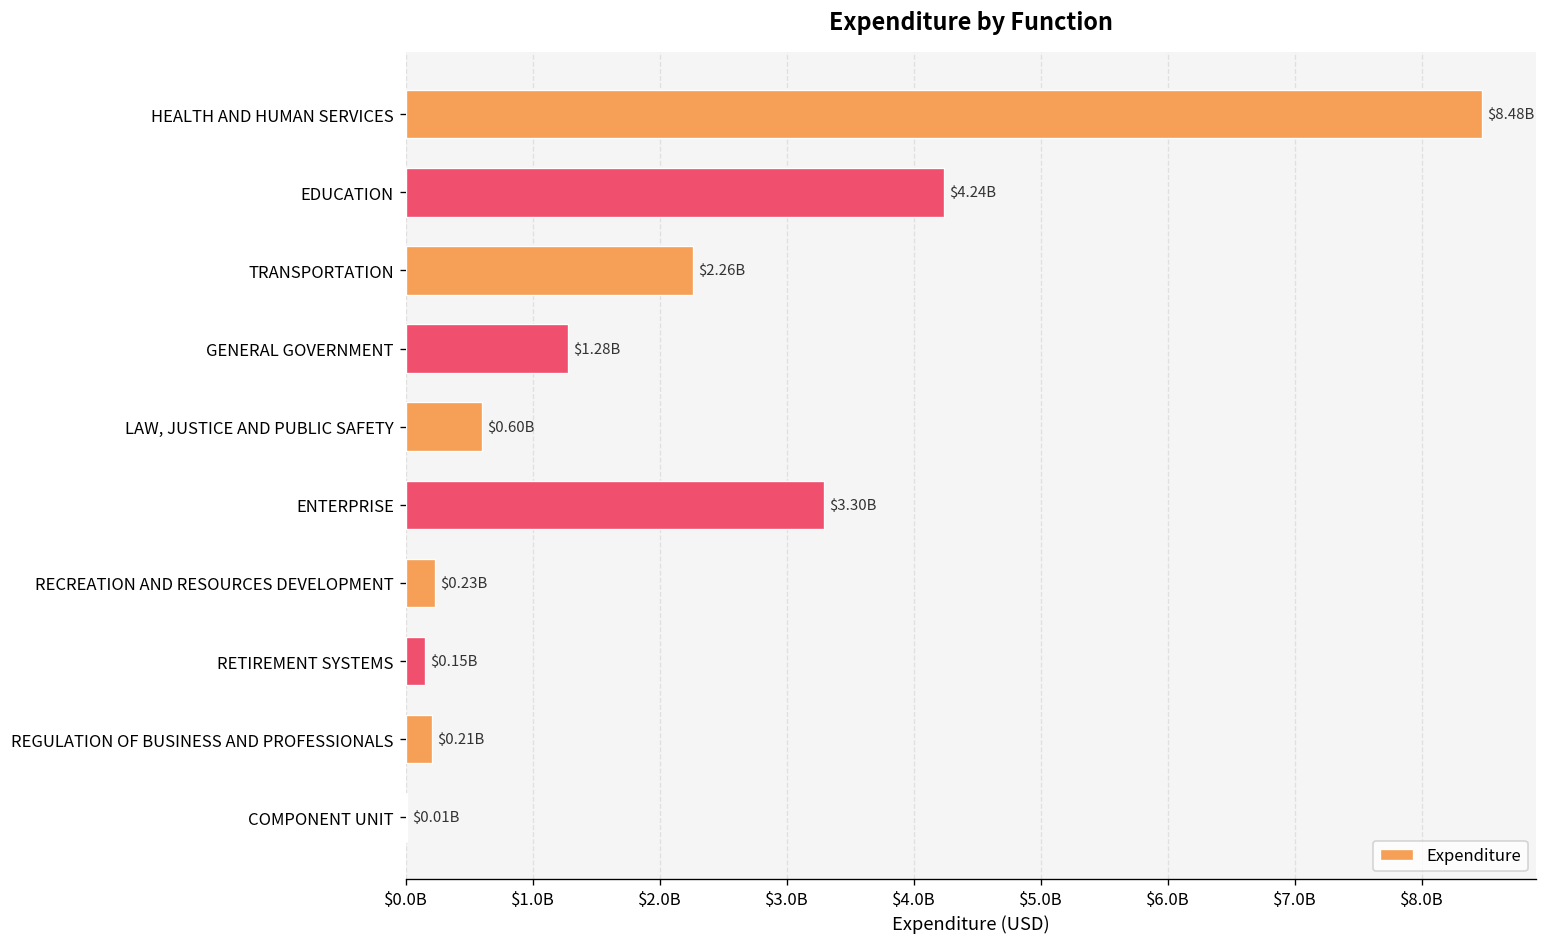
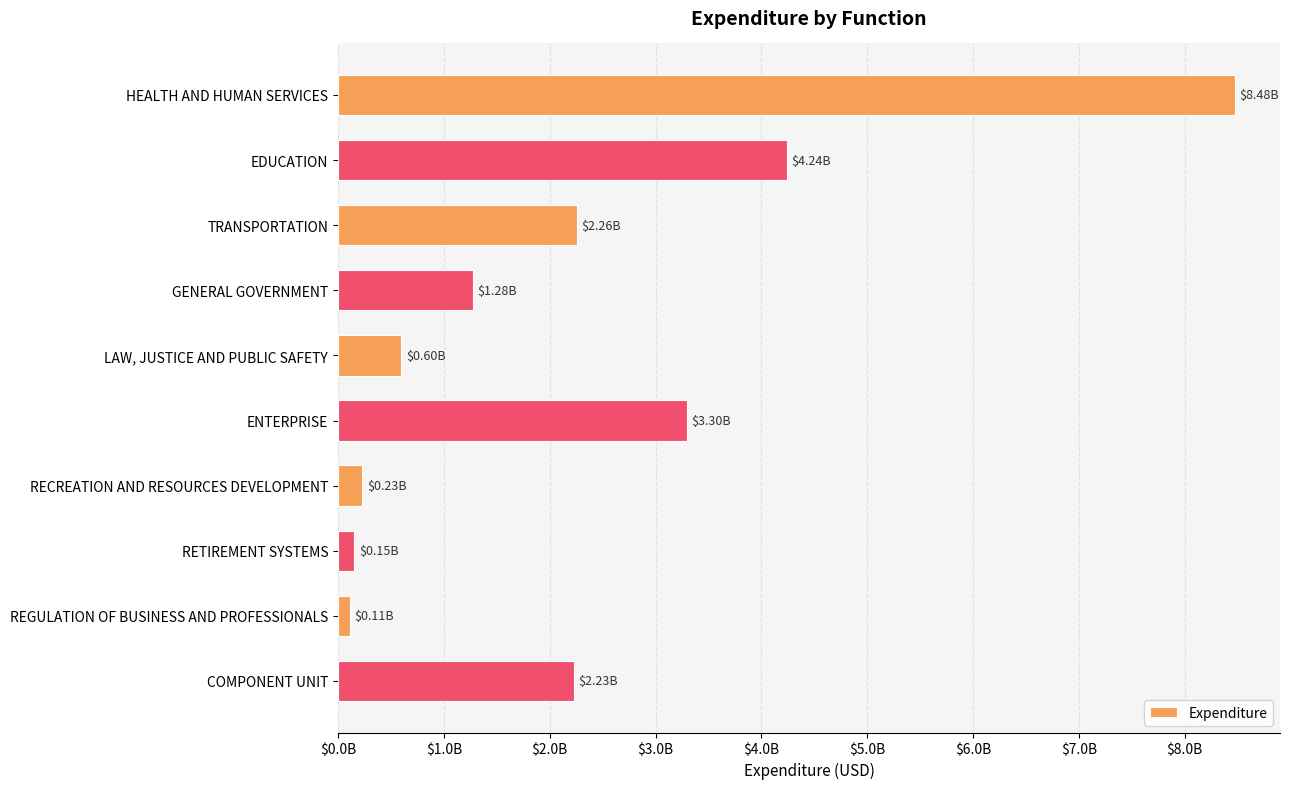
REGULATION OF BUSINESS AND PROFESSIONALS: $0.21B -> $0.11B
COMPONENT UNIT: $0.01B -> $2.23B
